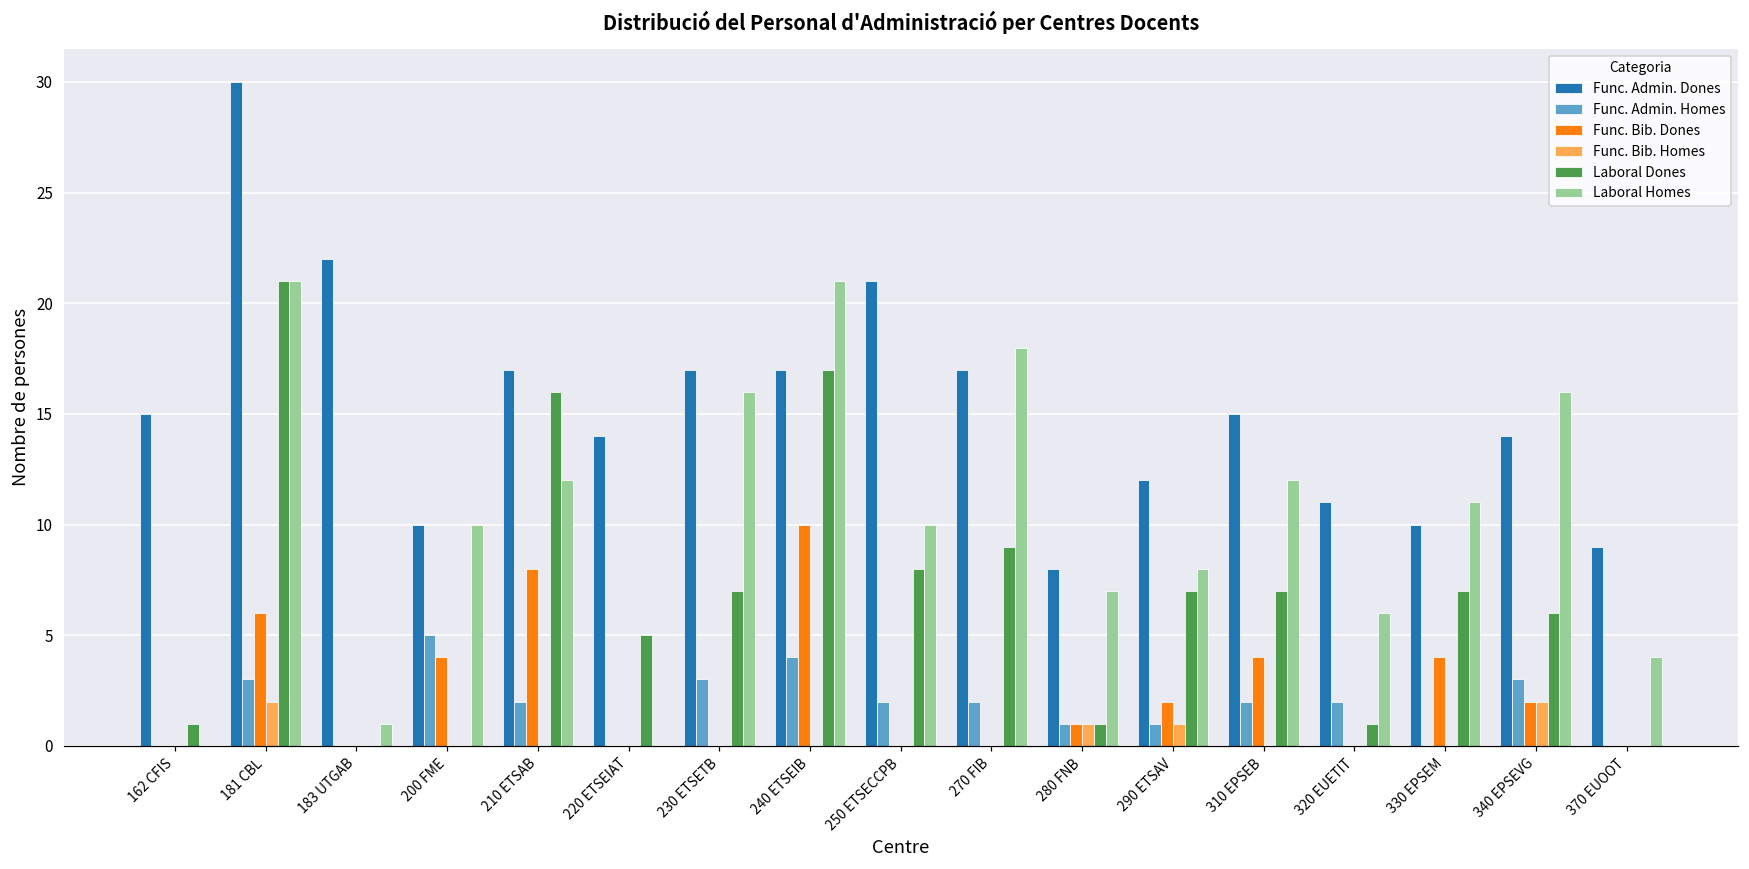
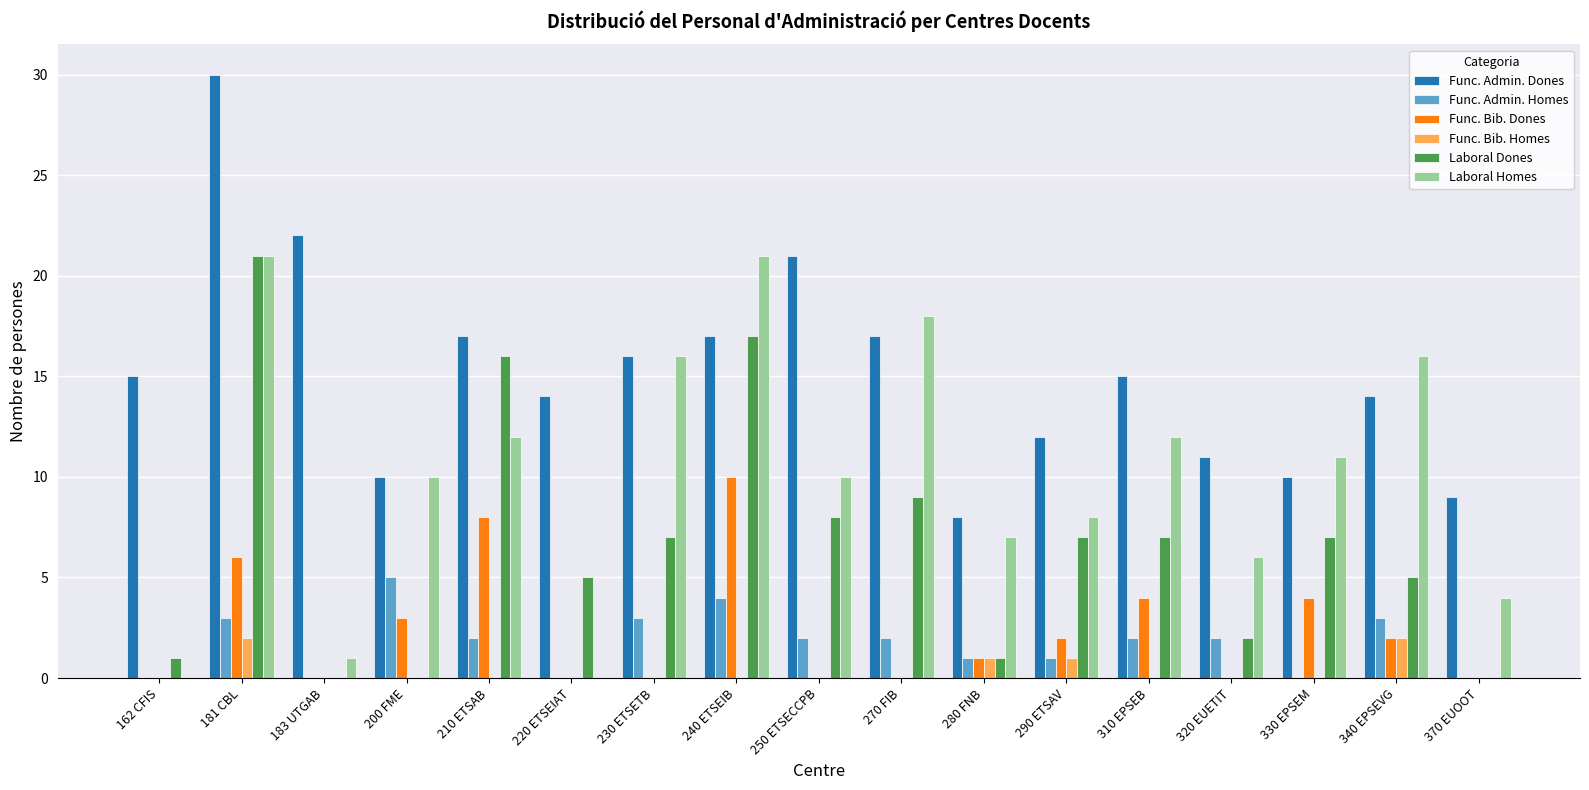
Func. Bib. Dones, 200 FME: 4 -> 3
Func. Admin. Dones, 230 ETSETB: 17 -> 16
Laboral Dones, 320 EUETIT: 1 -> 2
Laboral Dones, 340 EPSEVG: 6 -> 5
